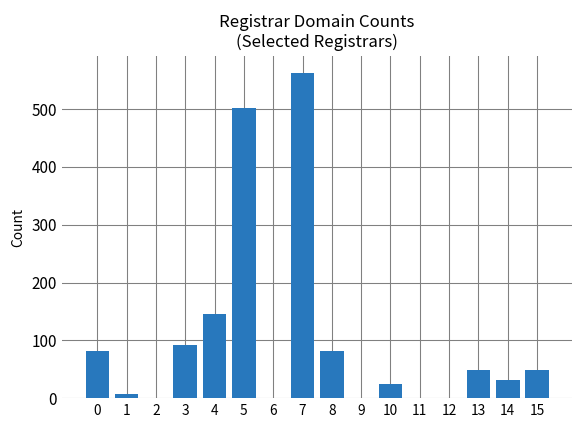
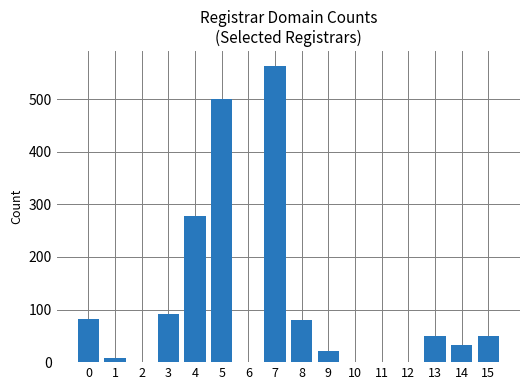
4: 150 -> 280
9: 0 -> 20
10: 20 -> 0
